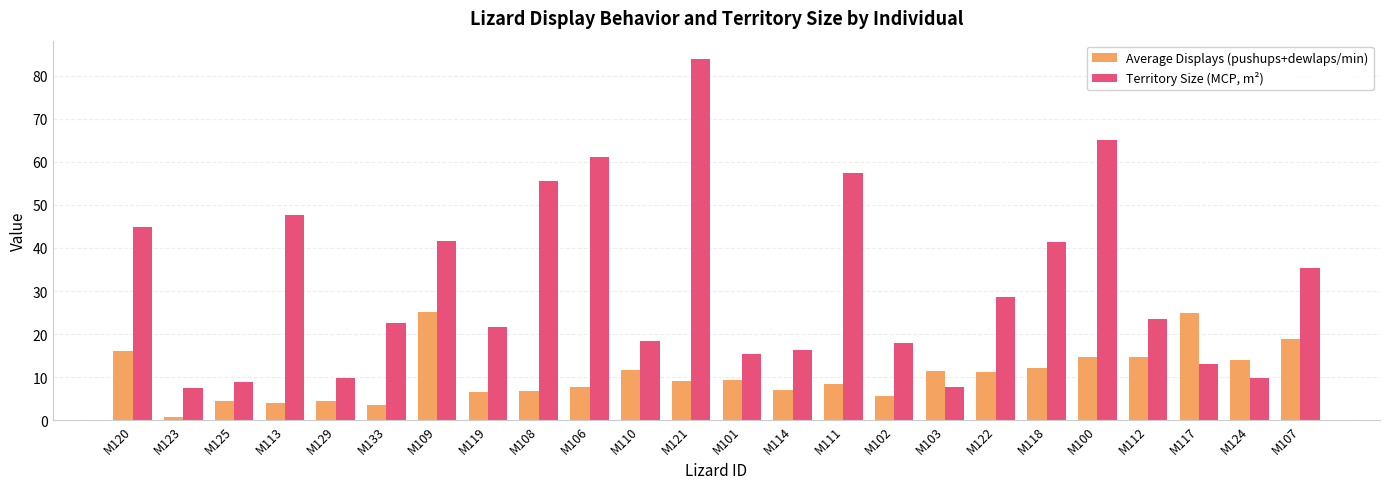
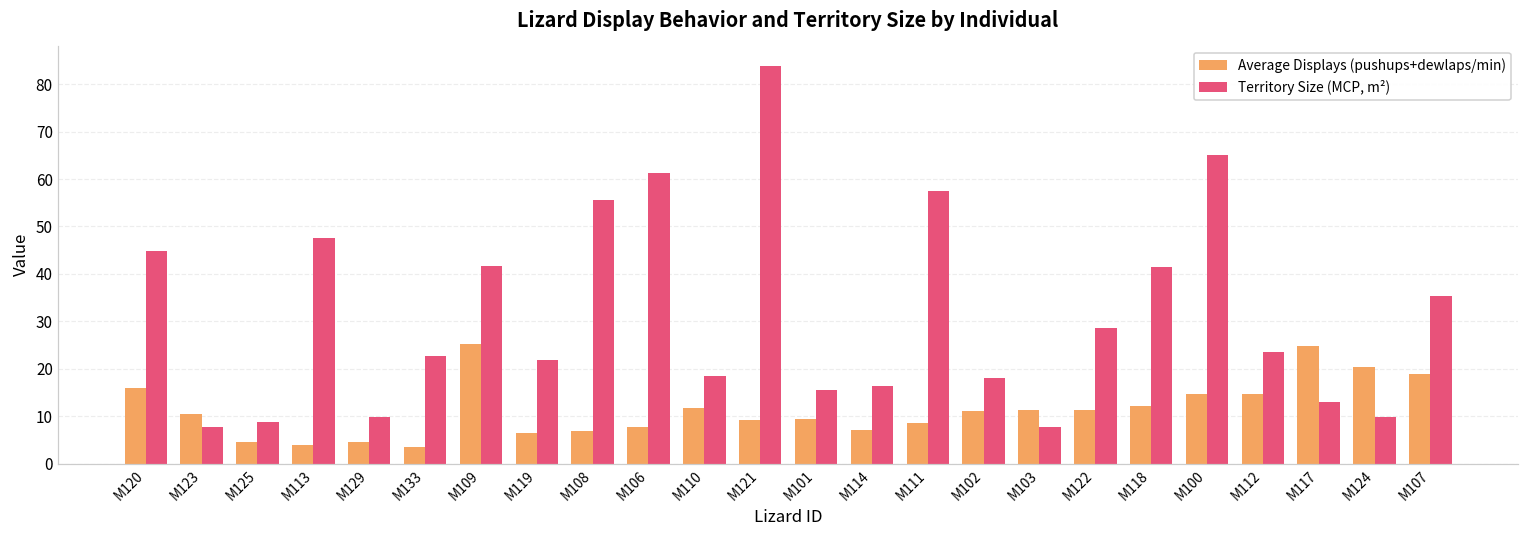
Average Displays (pushups+dewlaps/min), M123: 1 -> 11
Average Displays (pushups+dewlaps/min), M102: 6 -> 11
Average Displays (pushups+dewlaps/min), M124: 14 -> 20
